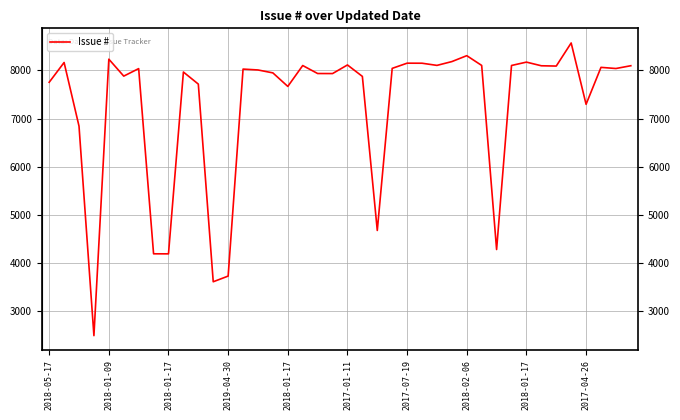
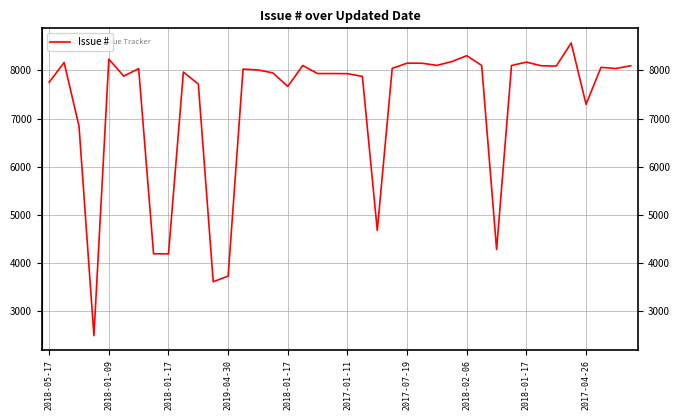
2017-01-11: 8100 -> 7900
